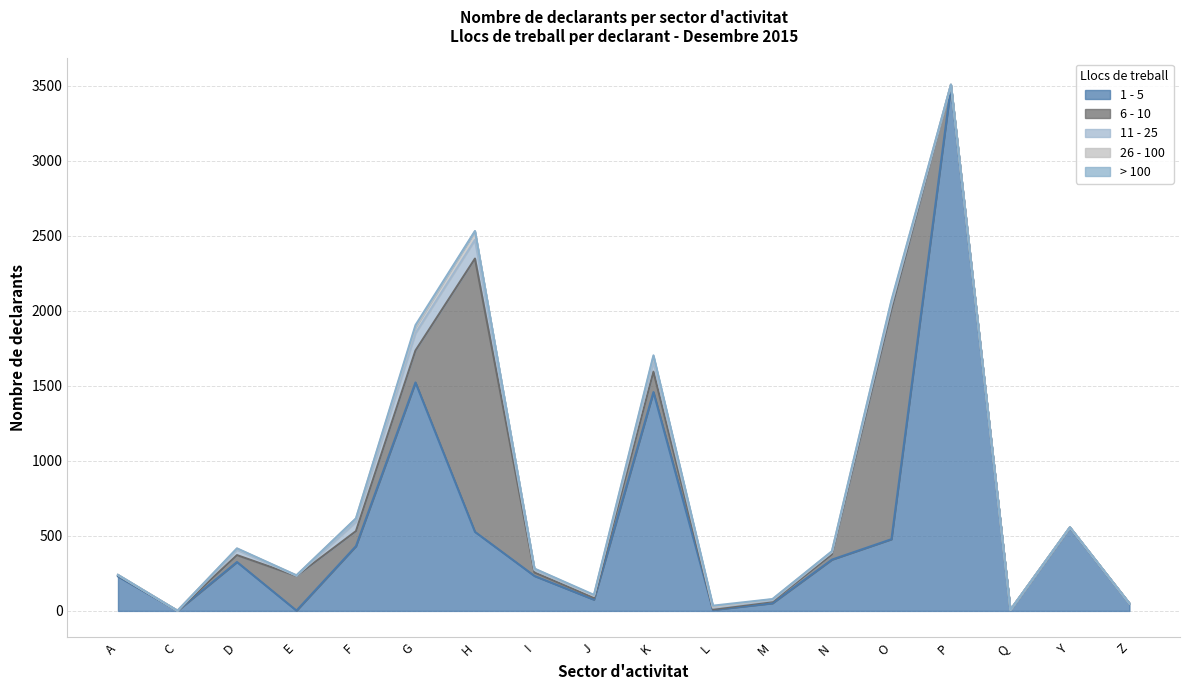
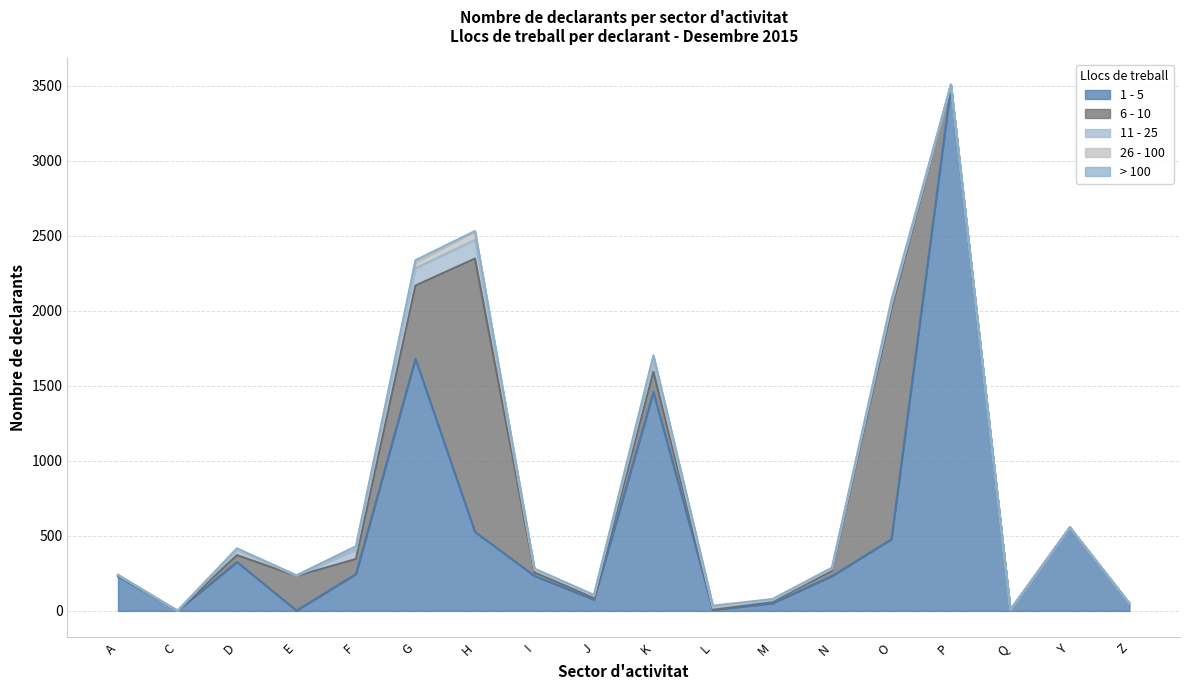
1 - 5, F: 430 -> 250
1 - 5, G: 1520 -> 1680
6 - 10, G: 210 -> 490
1 - 5, N: 340 -> 230
